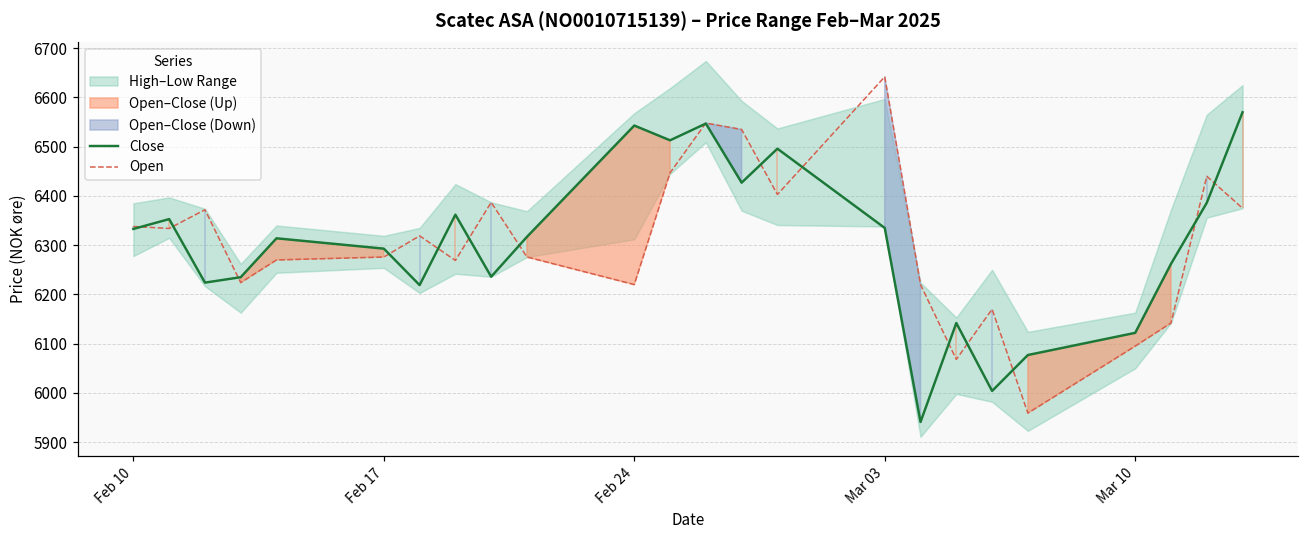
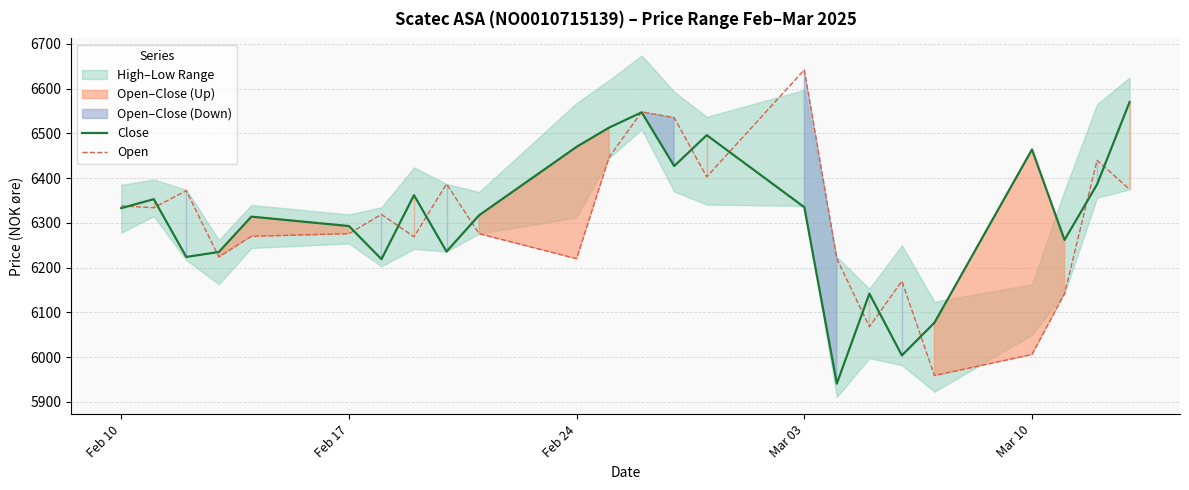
Close, Feb 24: 6540 -> 6470
Close, Mar 10: 6120 -> 6460
Open, Mar 10: 6100 -> 6010
